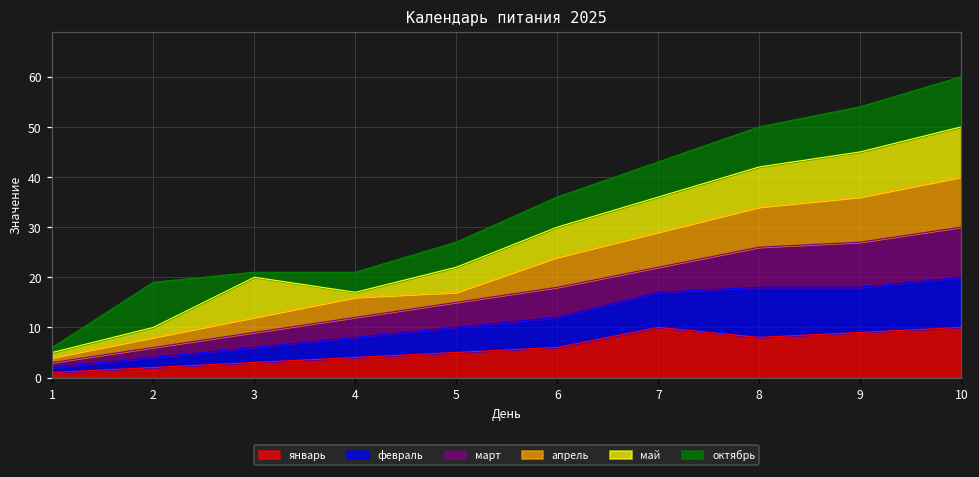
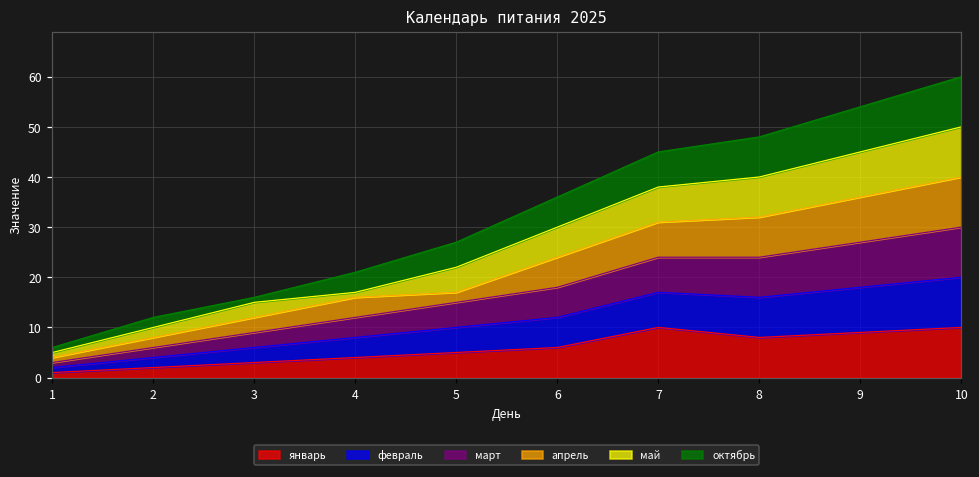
октябрь, 2: 9 -> 2
май, 3: 8 -> 3
март, 7: 5 -> 7
февраль, 8: 10 -> 8
